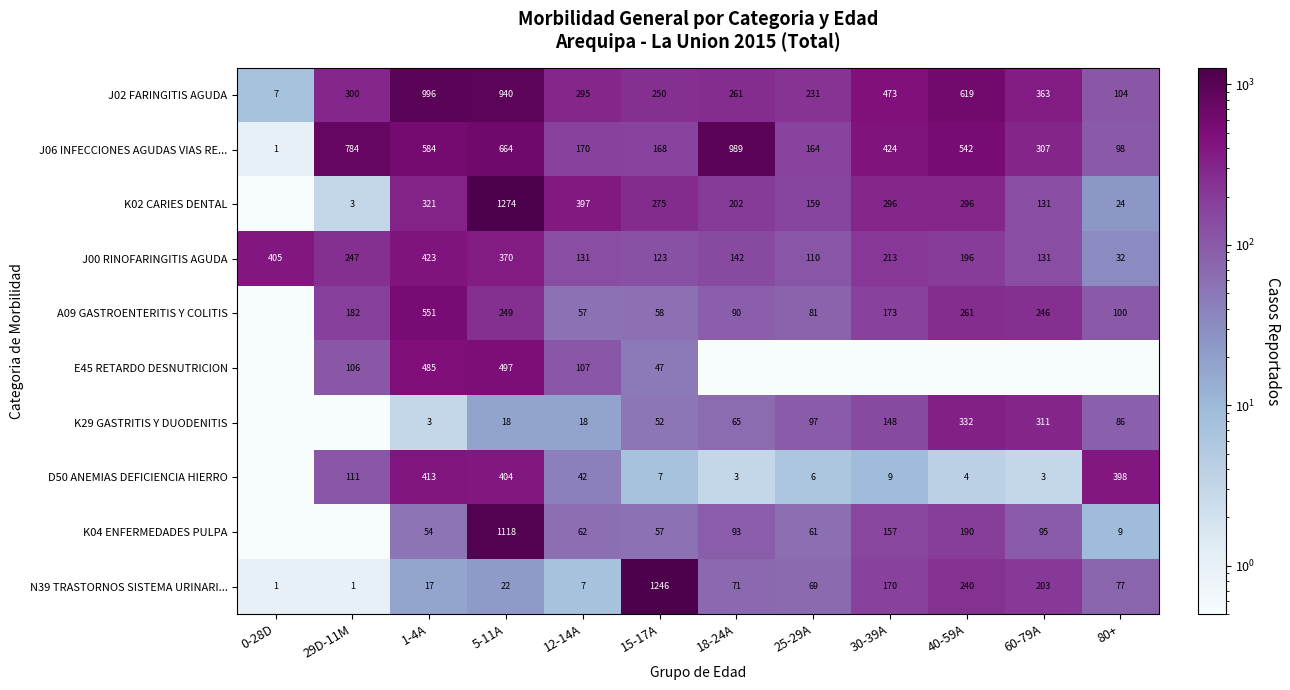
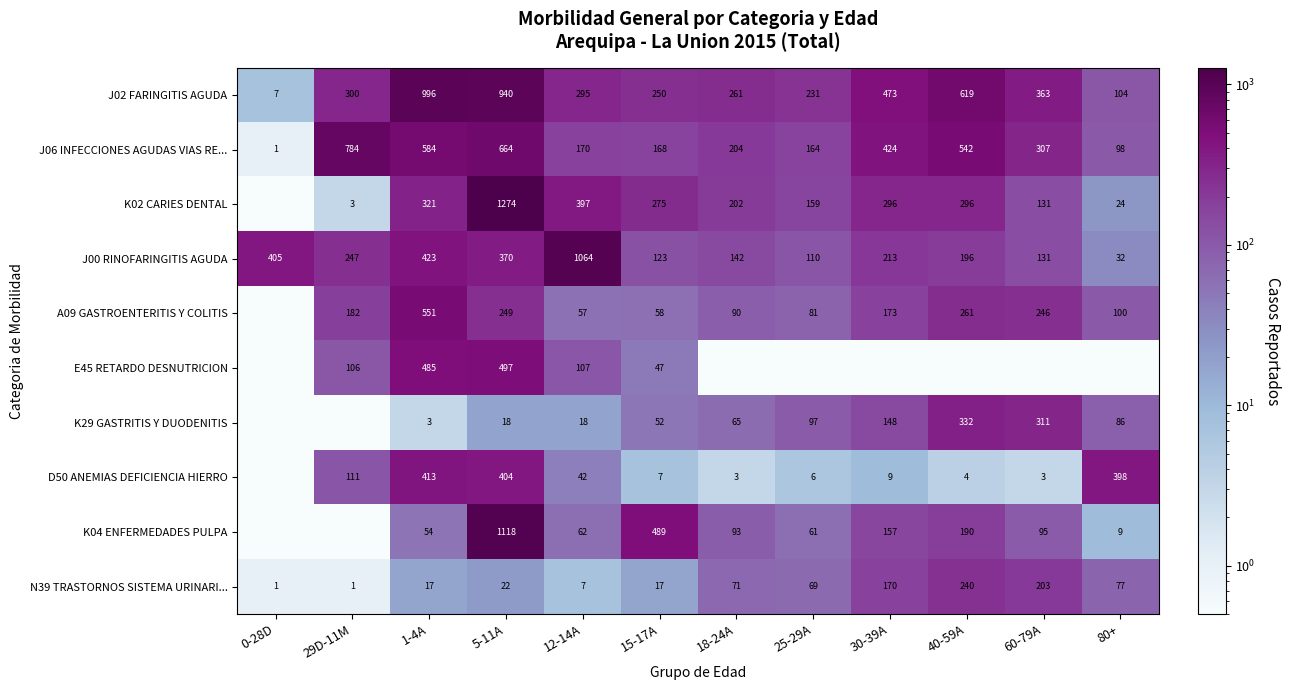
J06 INFECCIONES AGUDAS VIAS RE..., 18-24A: 989 -> 204
J00 RINOFARINGITIS AGUDA, 12-14A: 131 -> 1064
K04 ENFERMEDADES PULPA, 15-17A: 57 -> 489
N39 TRASTORNOS SISTEMA URINARI..., 15-17A: 1246 -> 17
